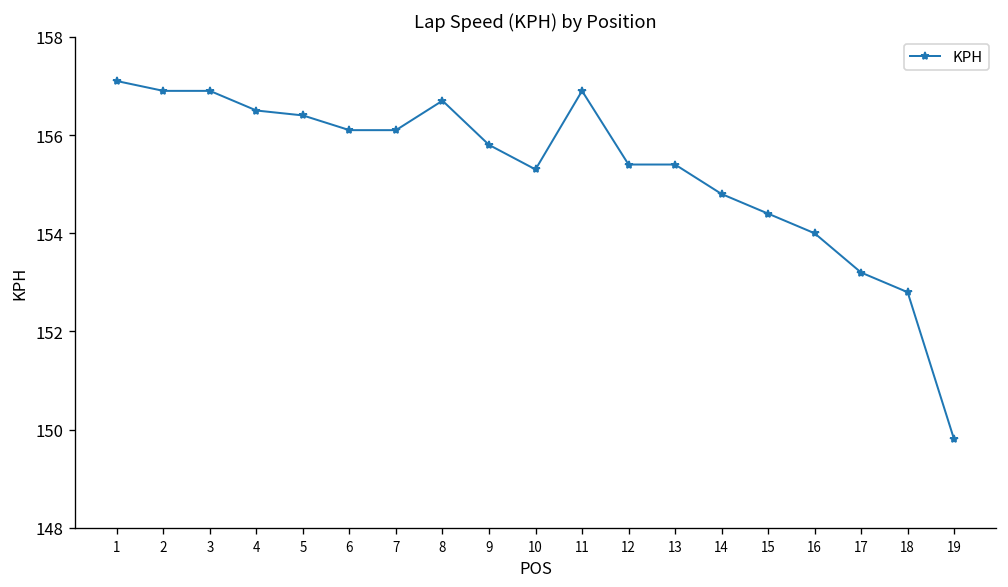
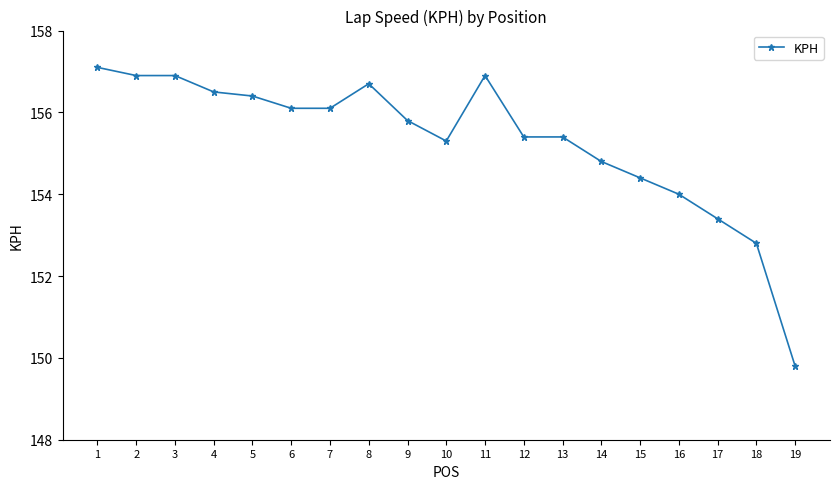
17: 153.2 -> 153.4
